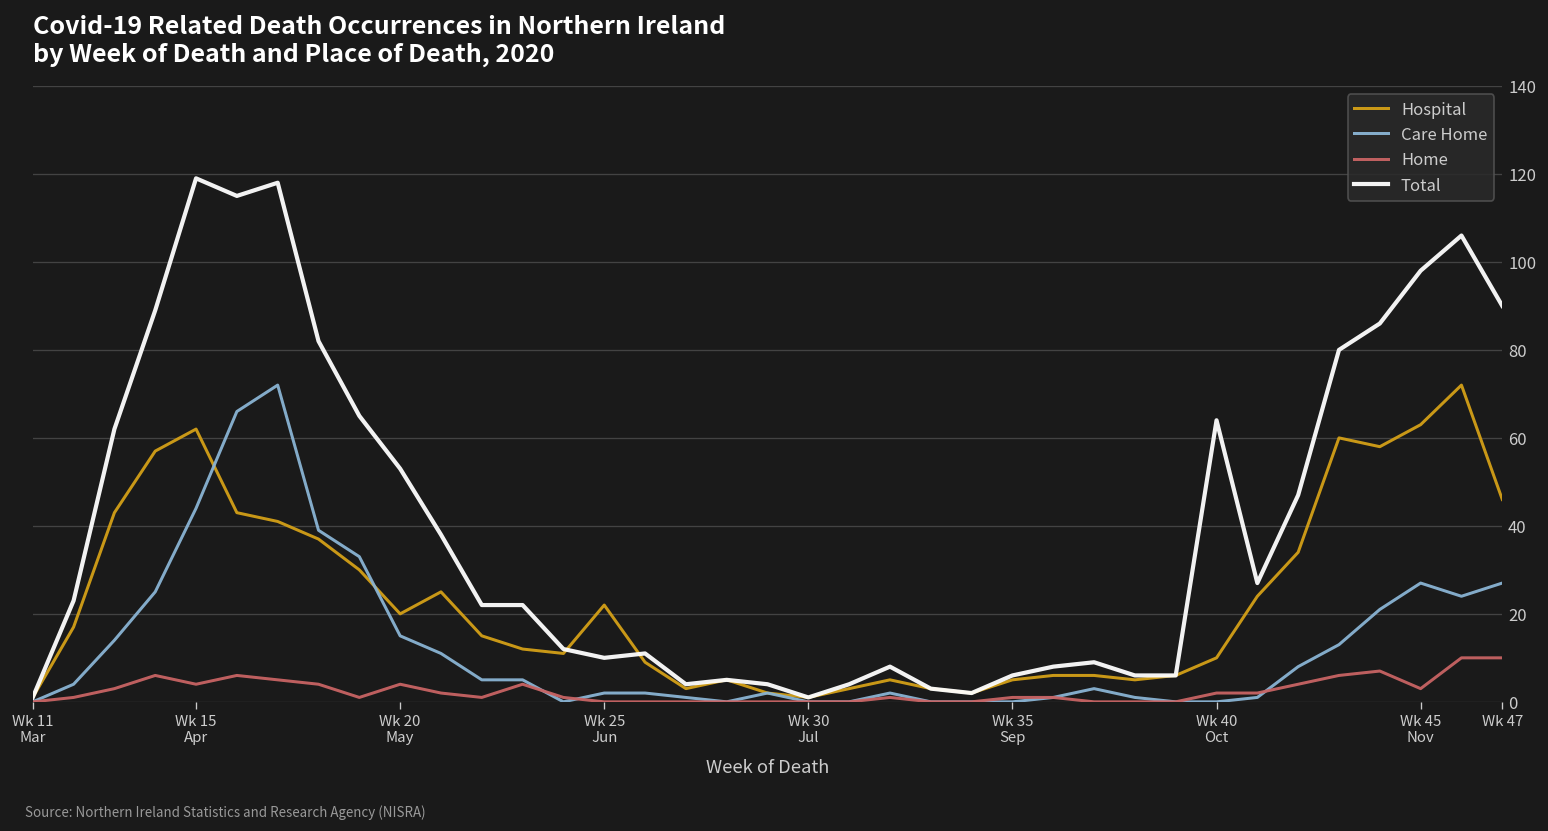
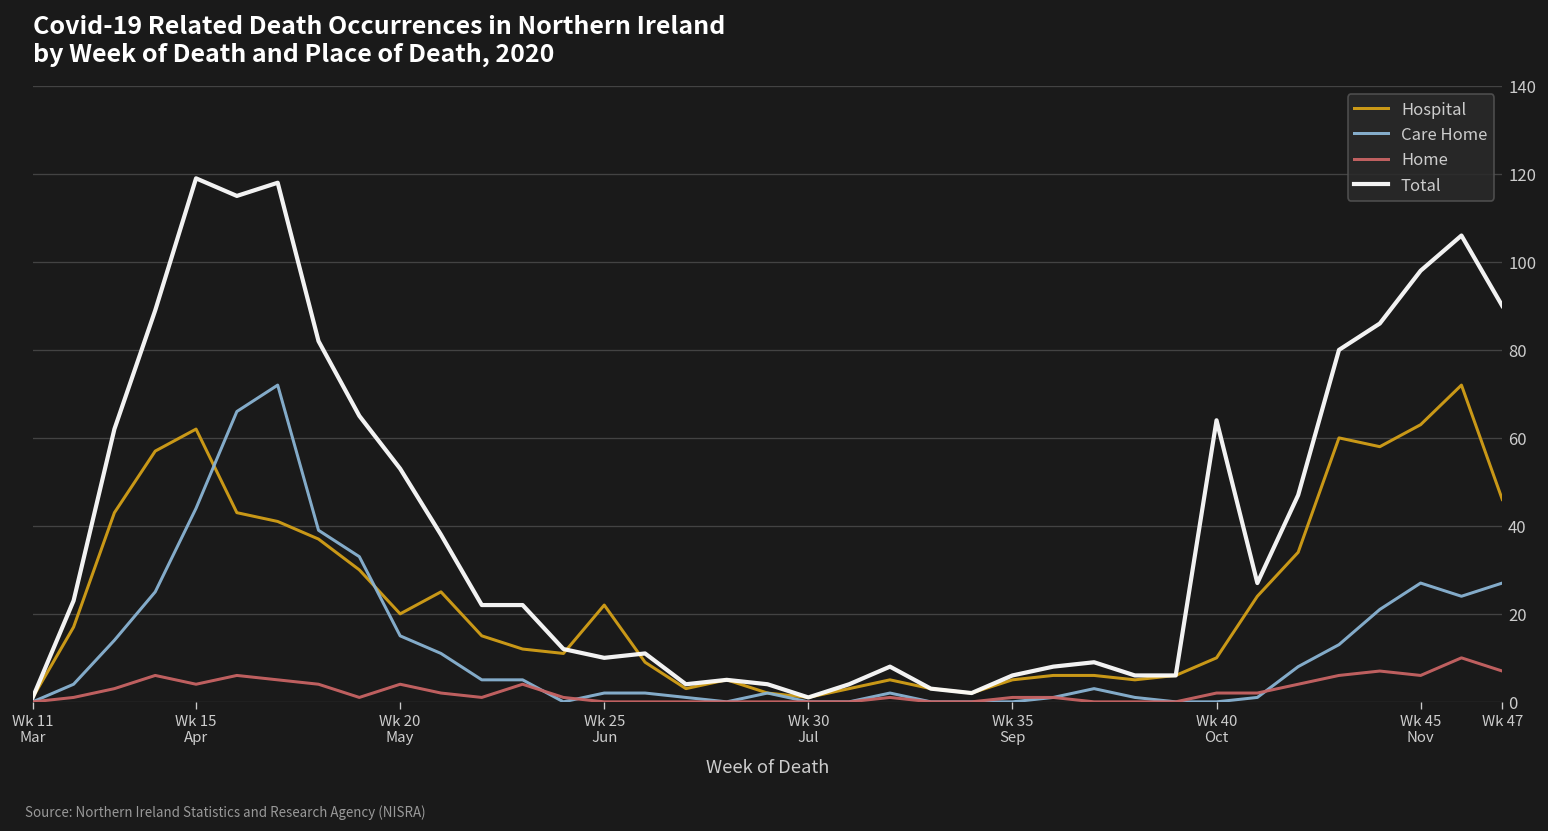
Home, Wk 45 Nov: 3 -> 6
Home, Wk 47: 10 -> 7
